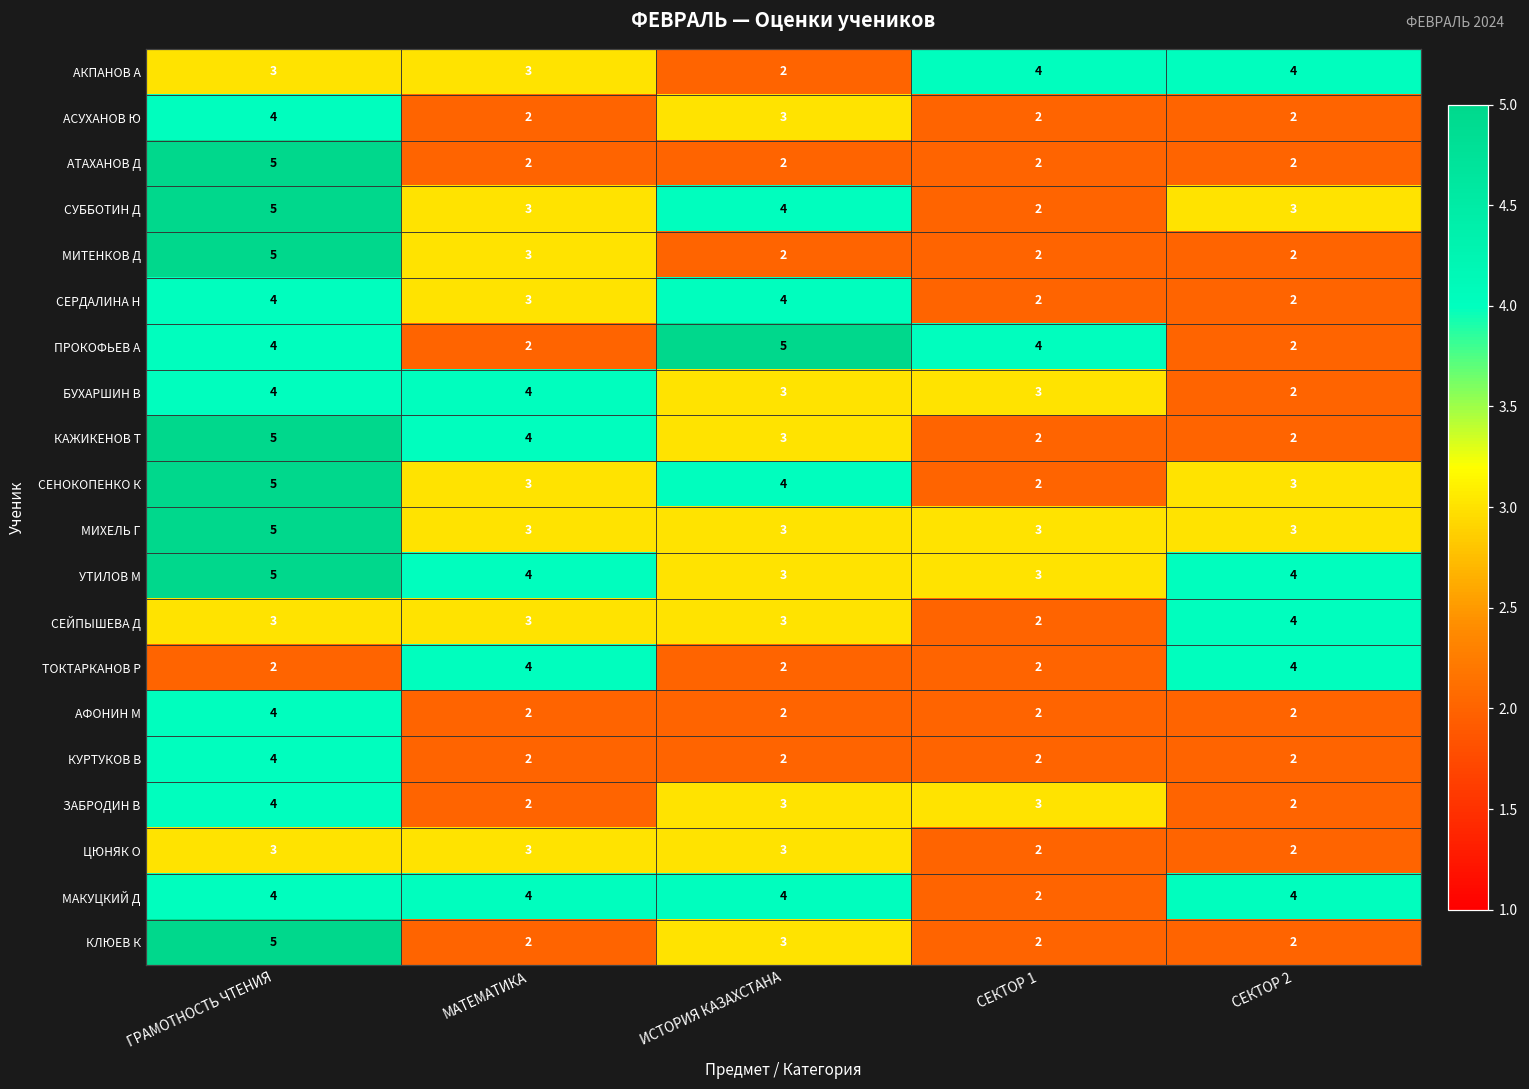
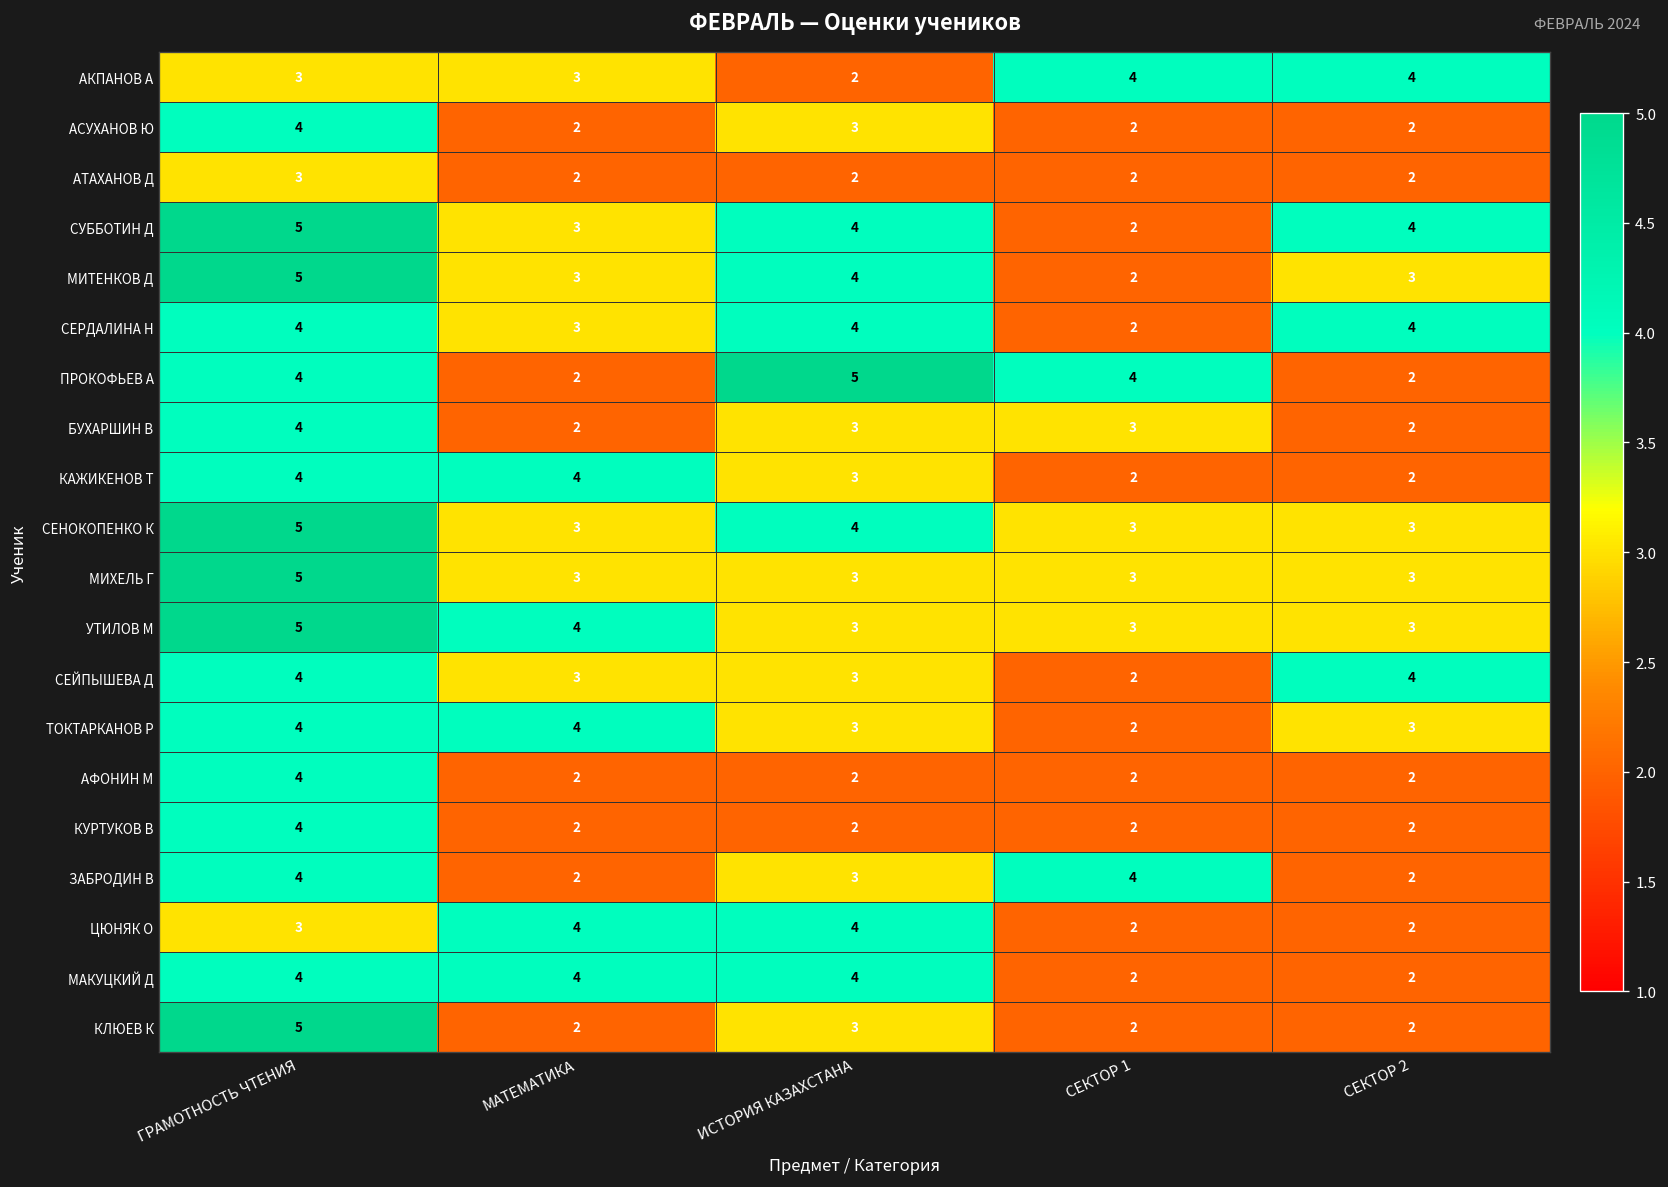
АТАХАНОВ Д, ГРАМОТНОСТЬ ЧТЕНИЯ: 5 -> 3
СУББОТИН Д, СЕКТОР 2: 3 -> 4
МИТЕНКОВ Д, ИСТОРИЯ КАЗАХСТАНА: 2 -> 4
МИТЕНКОВ Д, СЕКТОР 2: 2 -> 3
СЕРДАЛИНА Н, СЕКТОР 2: 2 -> 4
БУХАРШИН В, МАТЕМАТИКА: 4 -> 2
КАЖИКЕНОВ Т, ГРАМОТНОСТЬ ЧТЕНИЯ: 5 -> 4
СЕНОКОПЕНКО К, СЕКТОР 1: 2 -> 3
УТИЛОВ М, СЕКТОР 2: 4 -> 3
СЕЙПЫШЕВА Д, ГРАМОТНОСТЬ ЧТЕНИЯ: 3 -> 4
ТОКТАРКАНОВ Р, ГРАМОТНОСТЬ ЧТЕНИЯ: 2 -> 4
ТОКТАРКАНОВ Р, ИСТОРИЯ КАЗАХСТАНА: 2 -> 3
ТОКТАРКАНОВ Р, СЕКТОР 2: 4 -> 3
ЗАБРОДИН В, СЕКТОР 1: 3 -> 4
ЦЮНЯК О, МАТЕМАТИКА: 3 -> 4
ЦЮНЯК О, ИСТОРИЯ КАЗАХСТАНА: 3 -> 4
МАКУЦКИЙ Д, СЕКТОР 2: 4 -> 2
